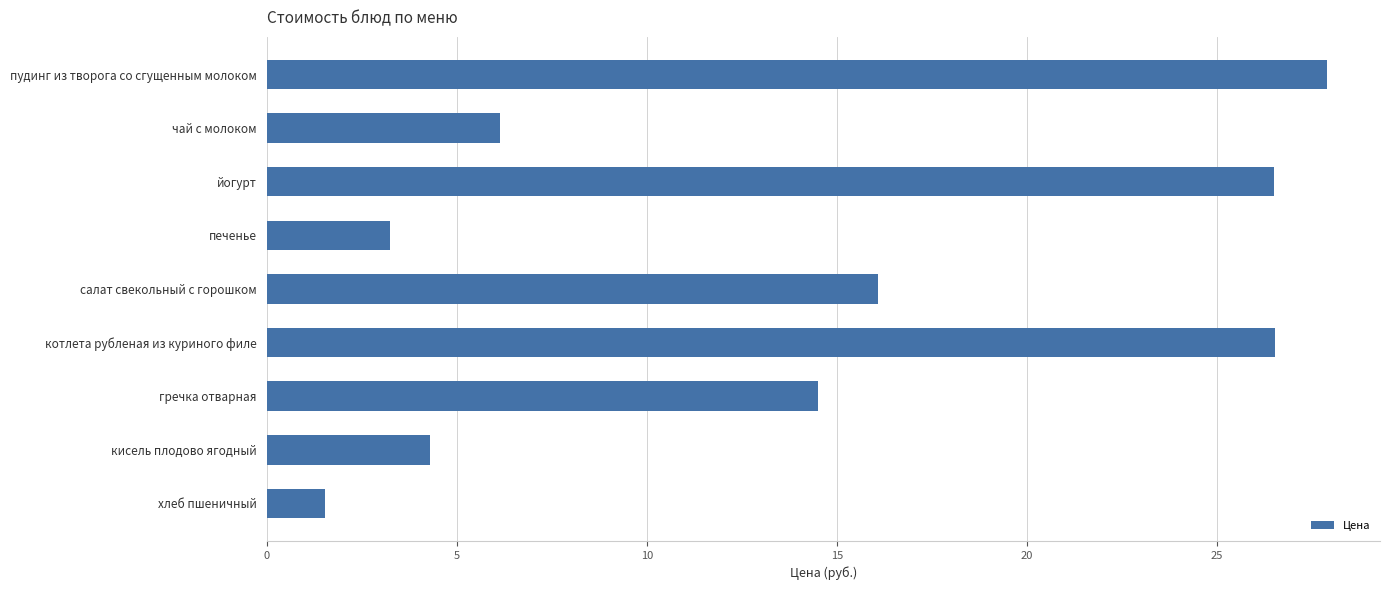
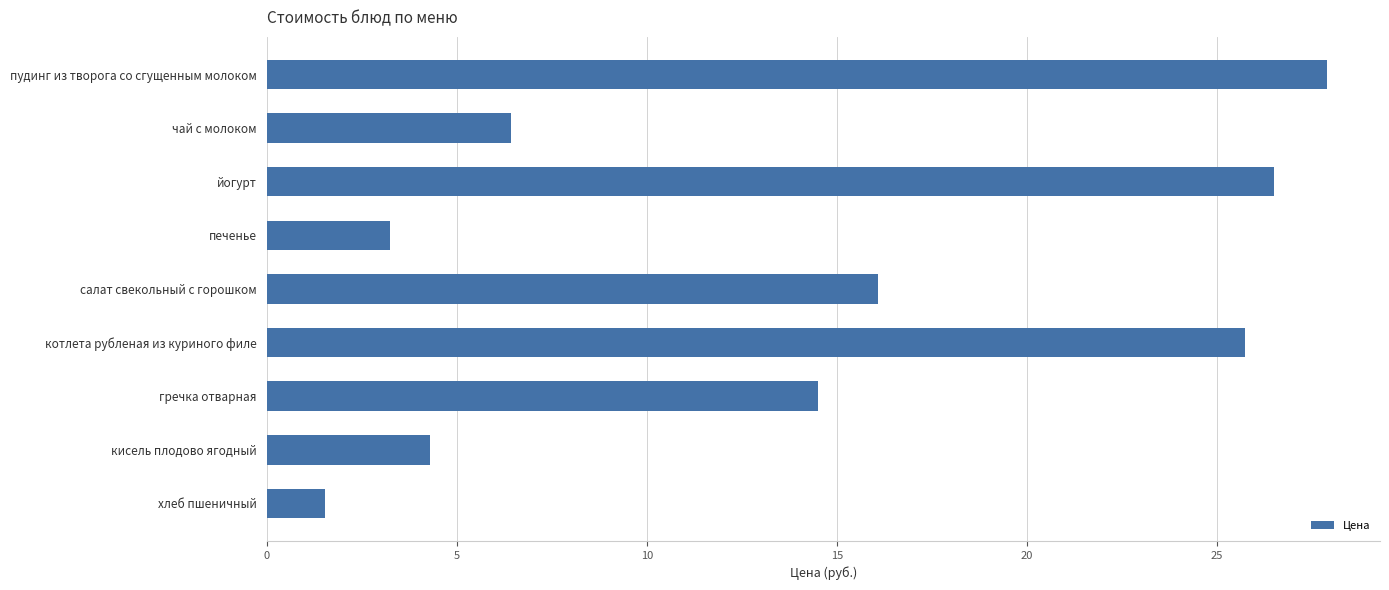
чай с молоком: 6.2 -> 6.4
котлета рубленая из куриного филе: 26.5 -> 25.7
